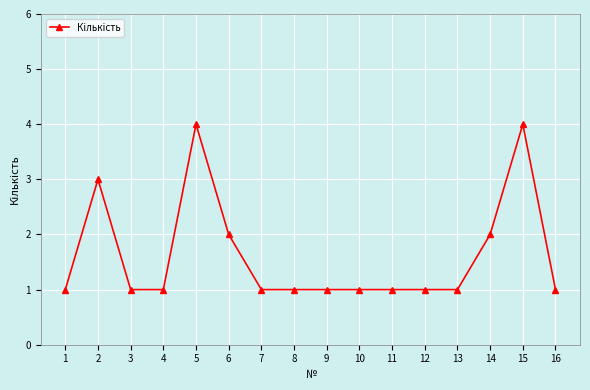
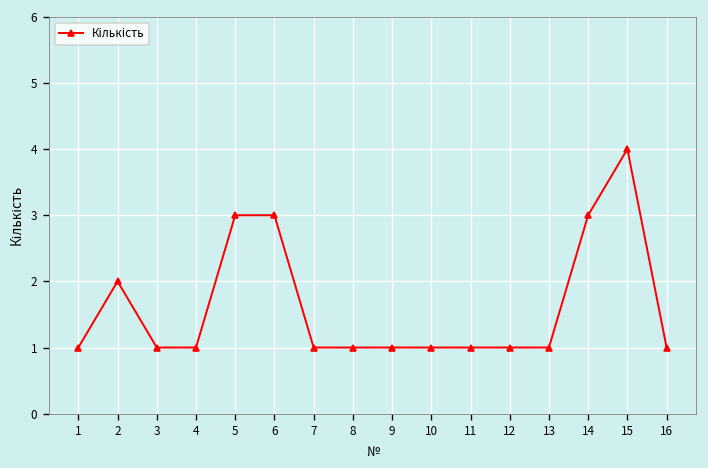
2: 3 -> 2
5: 4 -> 3
6: 2 -> 3
14: 2 -> 3
